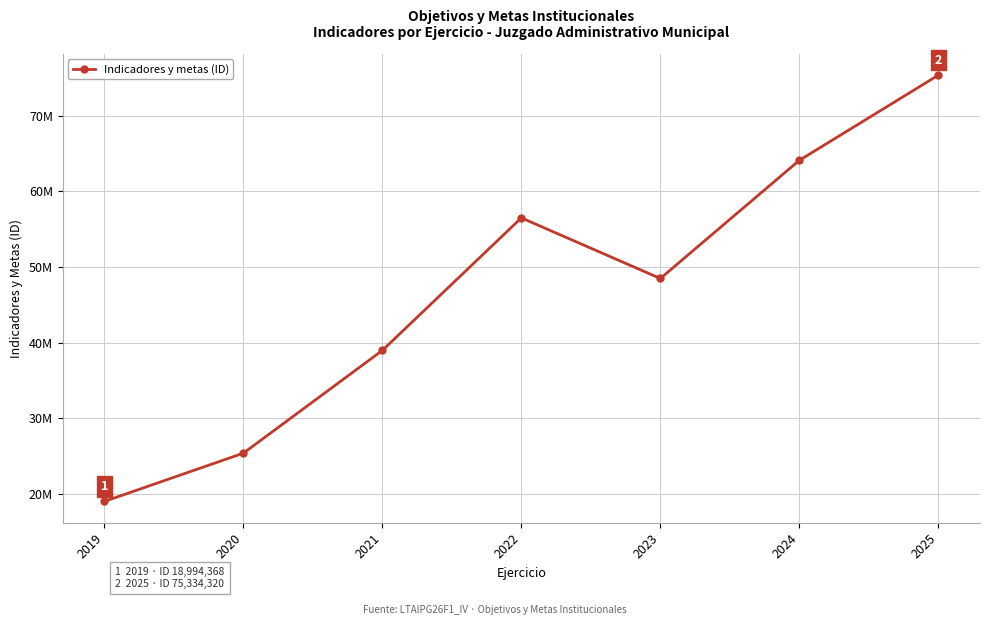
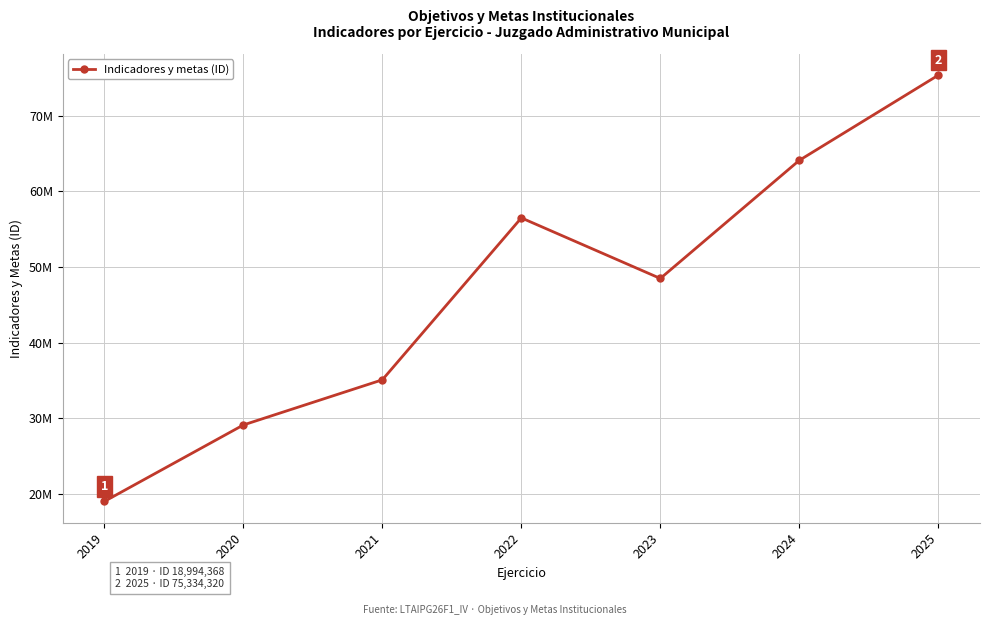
2020: 25000000 -> 29000000
2021: 39000000 -> 35000000
